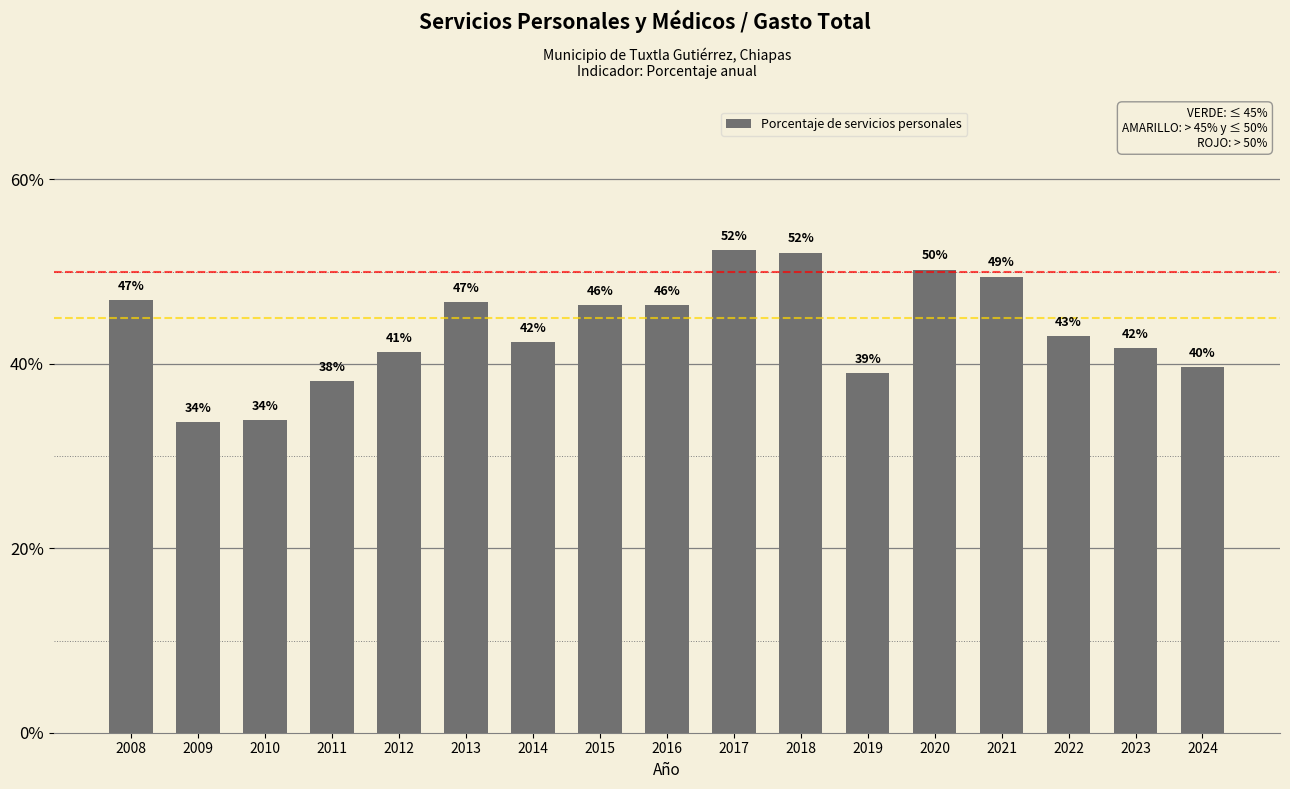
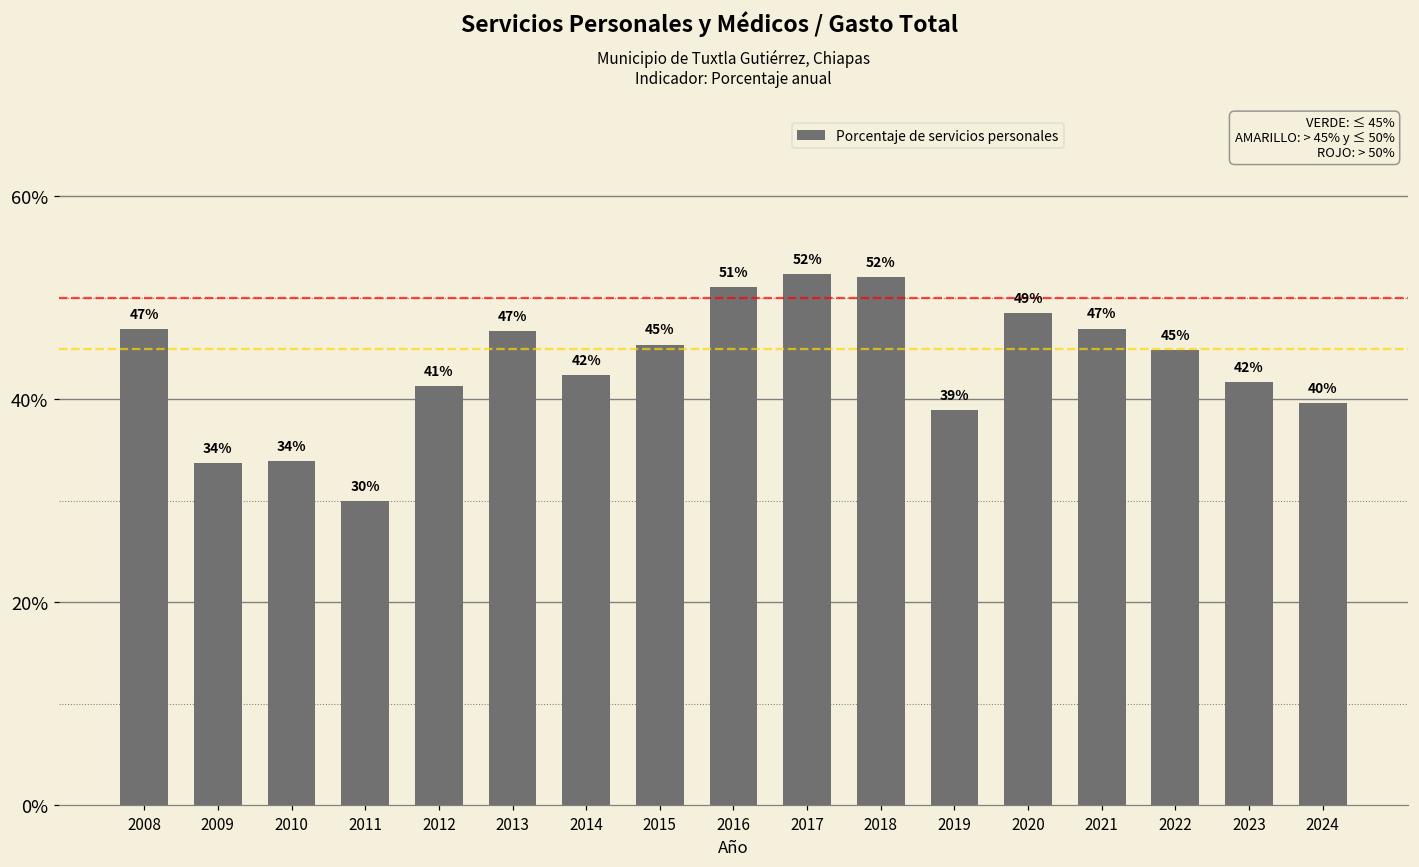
2011: 38% -> 30%
2015: 46% -> 45%
2016: 46% -> 51%
2020: 50% -> 49%
2021: 49% -> 47%
2022: 43% -> 45%
